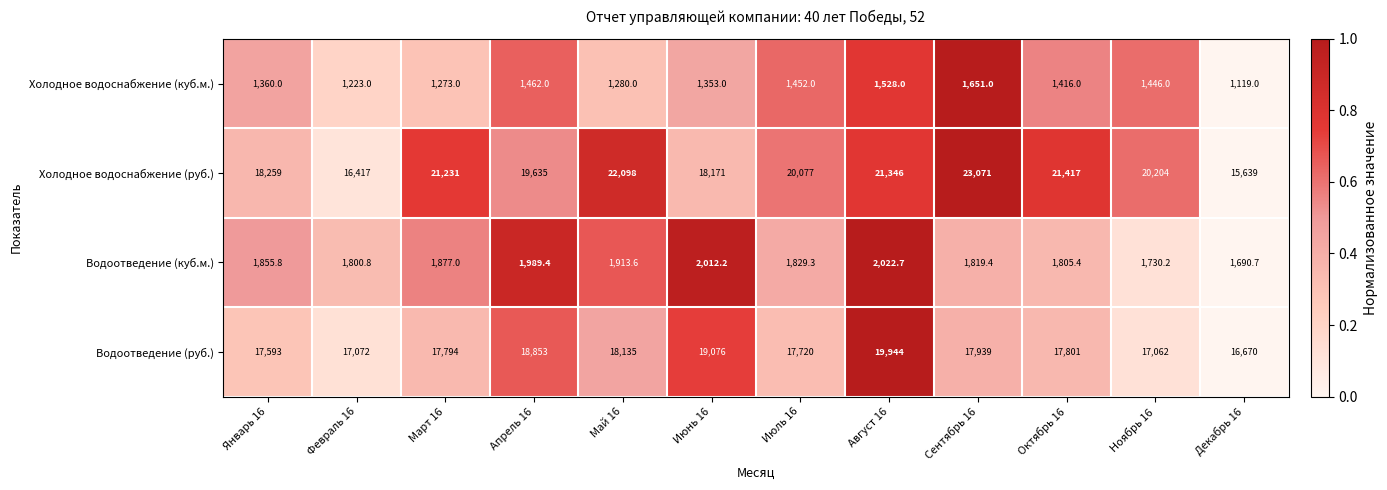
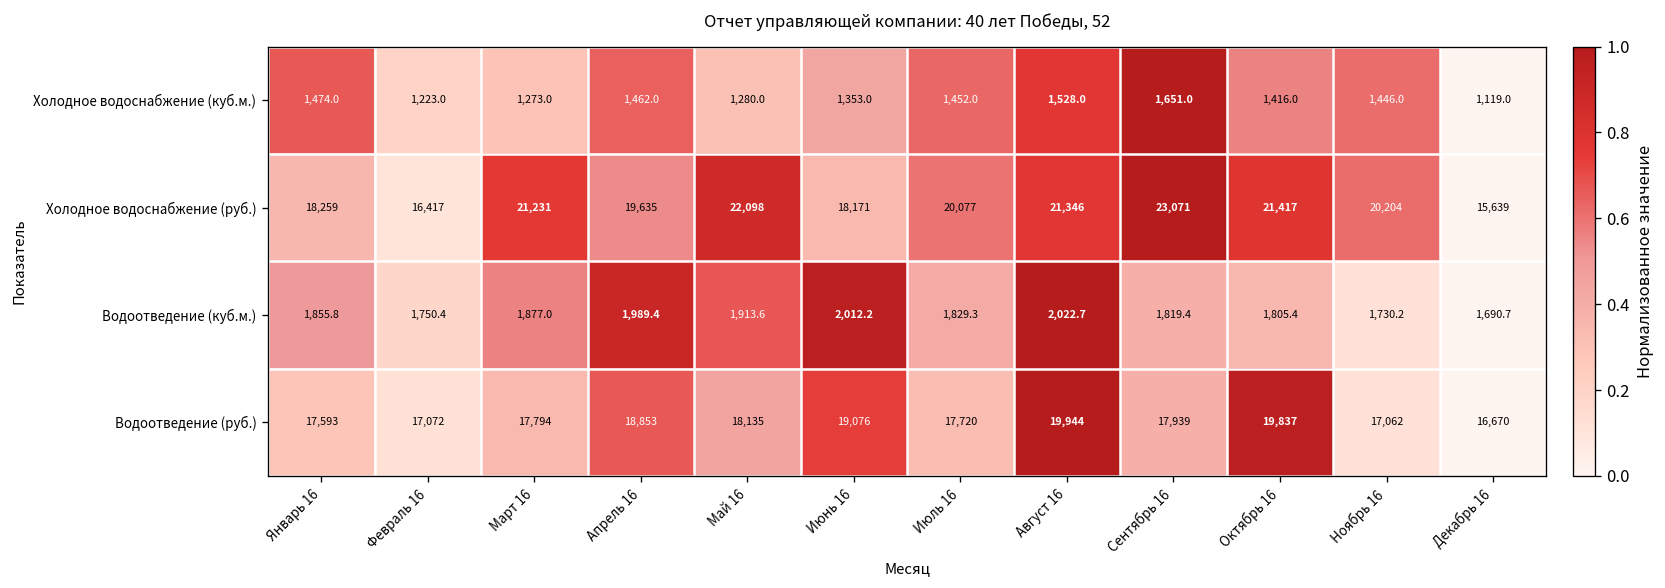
Холодное водоснабжение (куб.м.), Январь 16: 1,360.0 -> 1,474.0
Водоотведение (куб.м.), Февраль 16: 1,800.8 -> 1,750.4
Водоотведение (руб.), Октябрь 16: 17,801 -> 19,837
